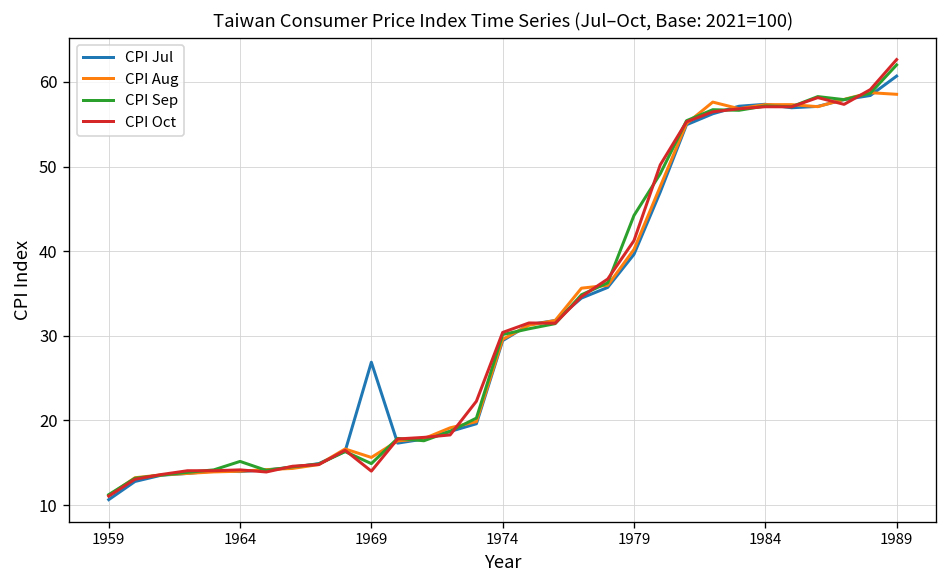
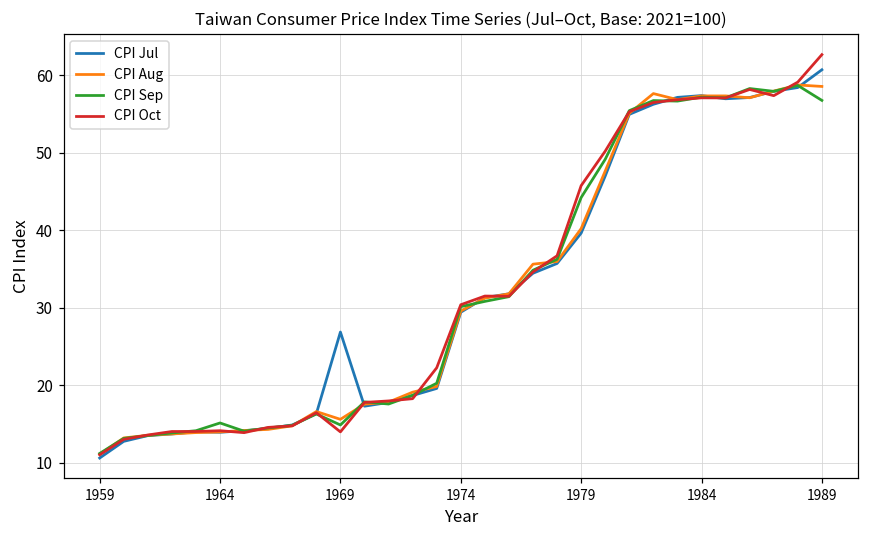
CPI Oct, 1979: 41 -> 46
CPI Sep, 1989: 62 -> 57
